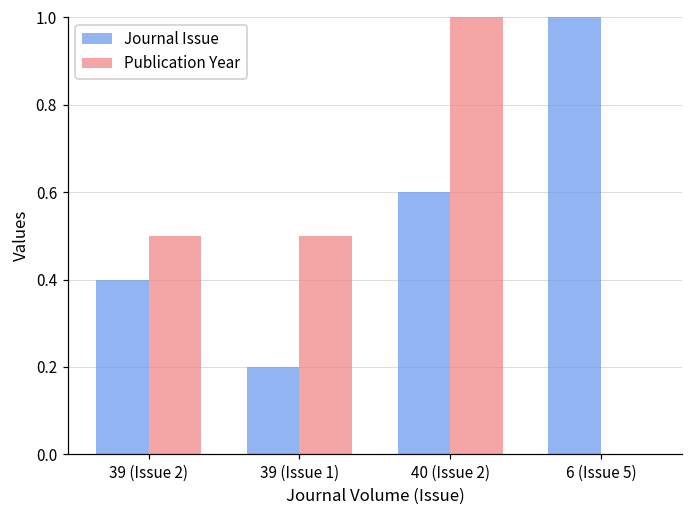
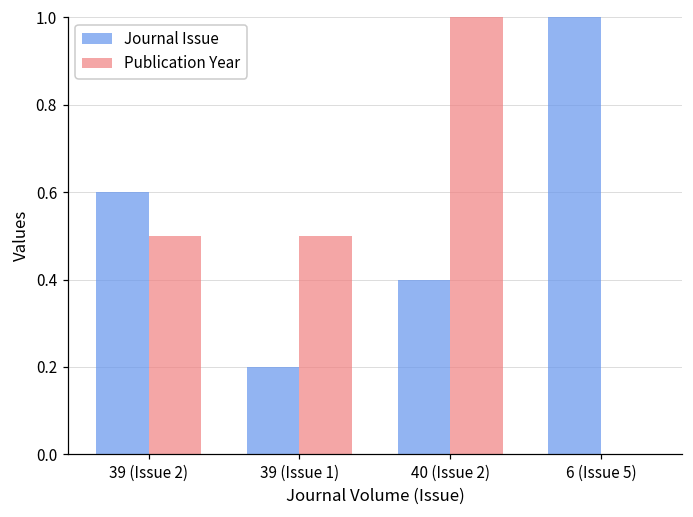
Journal Issue, 39 (Issue 2): 0.40 -> 0.60
Journal Issue, 40 (Issue 2): 0.60 -> 0.40
